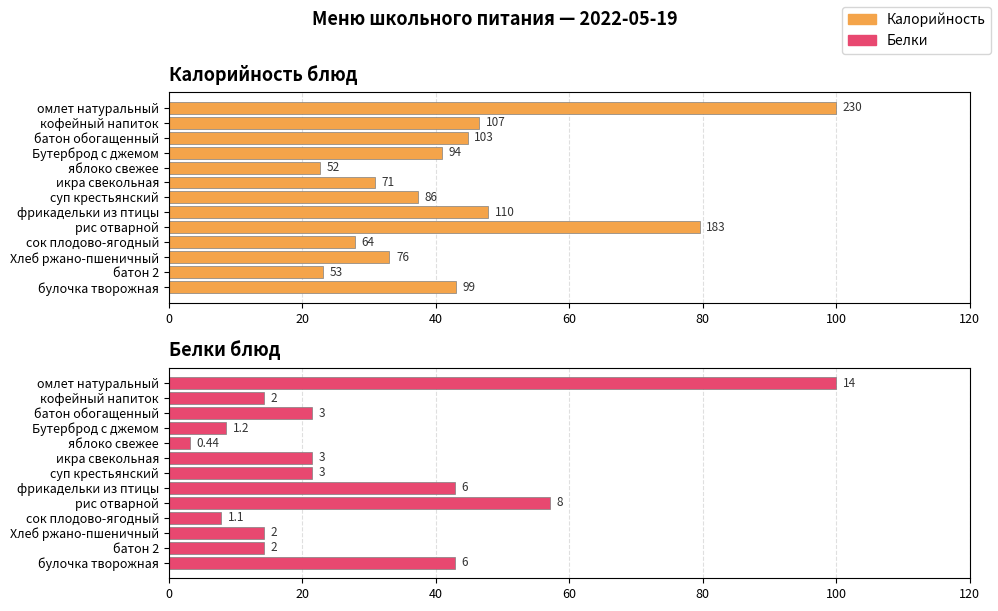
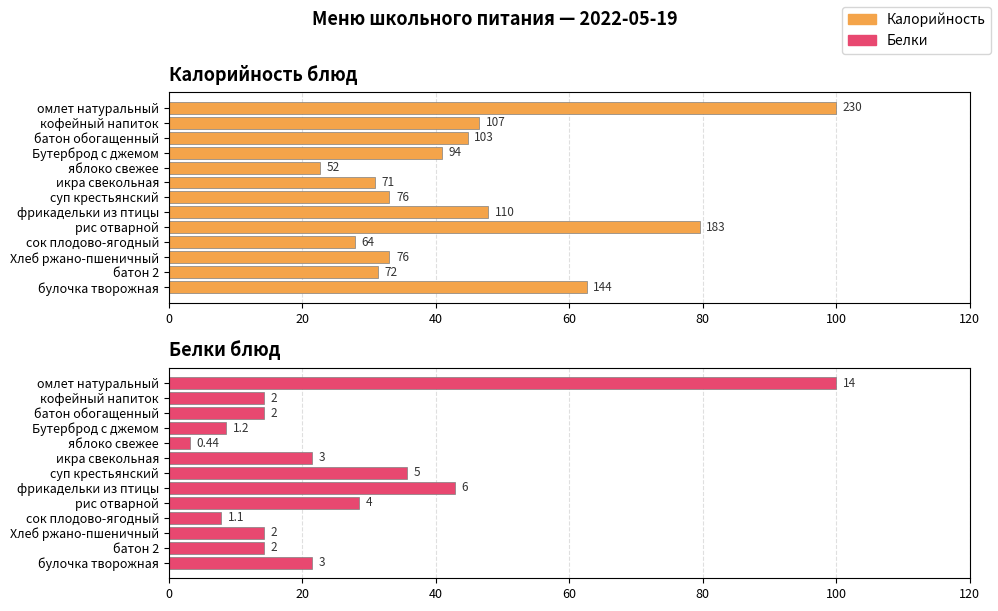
Калорийность блюд, суп крестьянский: 86 -> 76
Калорийность блюд, батон 2: 53 -> 72
Калорийность блюд, булочка творожная: 99 -> 144
Белки блюд, батон обогащенный: 3 -> 2
Белки блюд, суп крестьянский: 3 -> 5
Белки блюд, рис отварной: 8 -> 4
Белки блюд, булочка творожная: 6 -> 3
